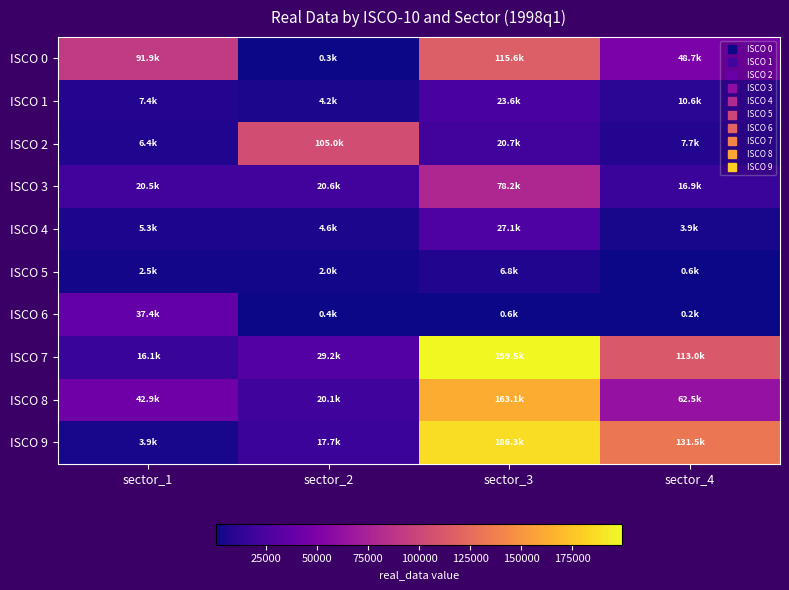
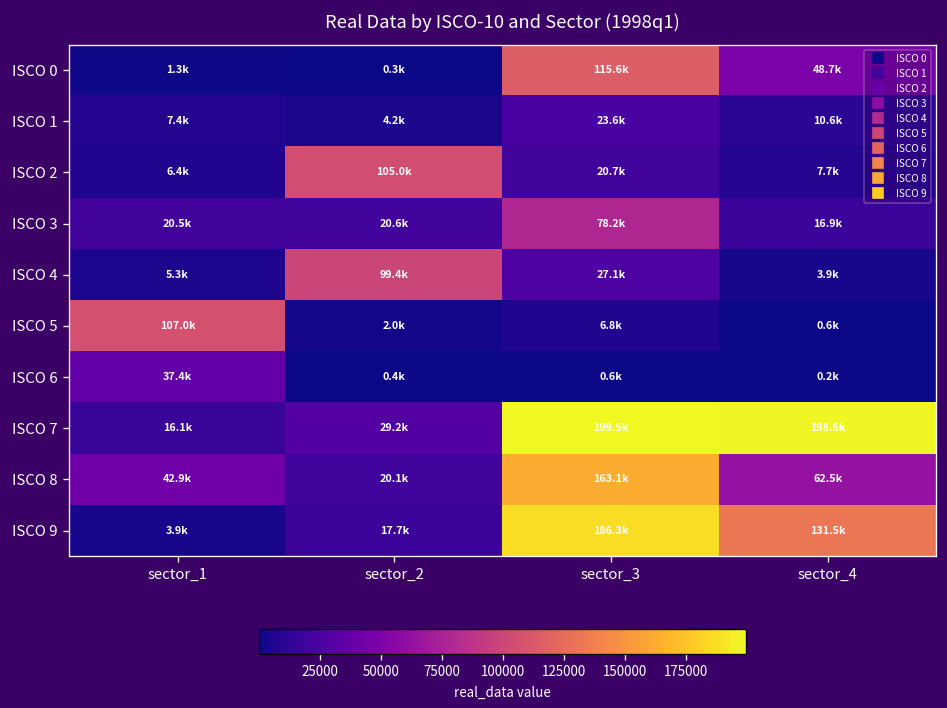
ISCO 0, sector_1: 91.9k -> 1.3k
ISCO 4, sector_2: 4.6k -> 99.4k
ISCO 5, sector_1: 2.5k -> 107.0k
ISCO 7, sector_4: 113.0k -> 198.6k
